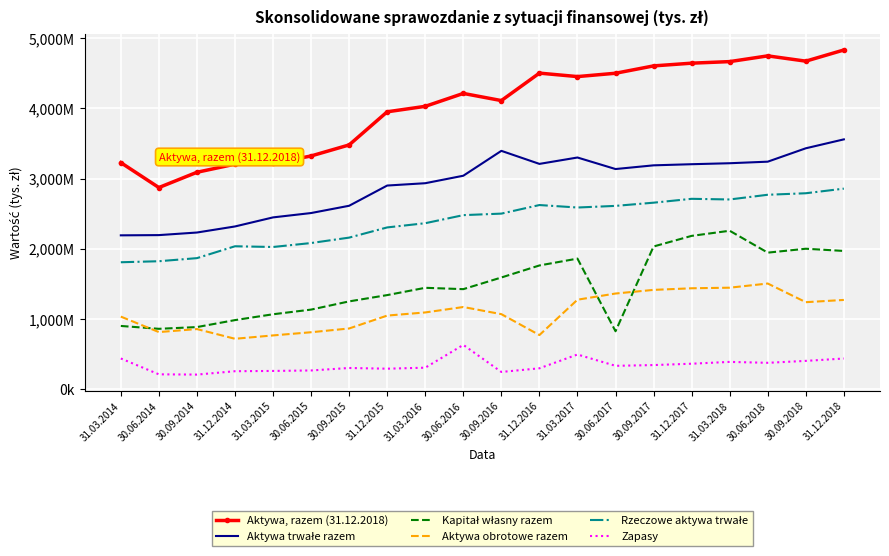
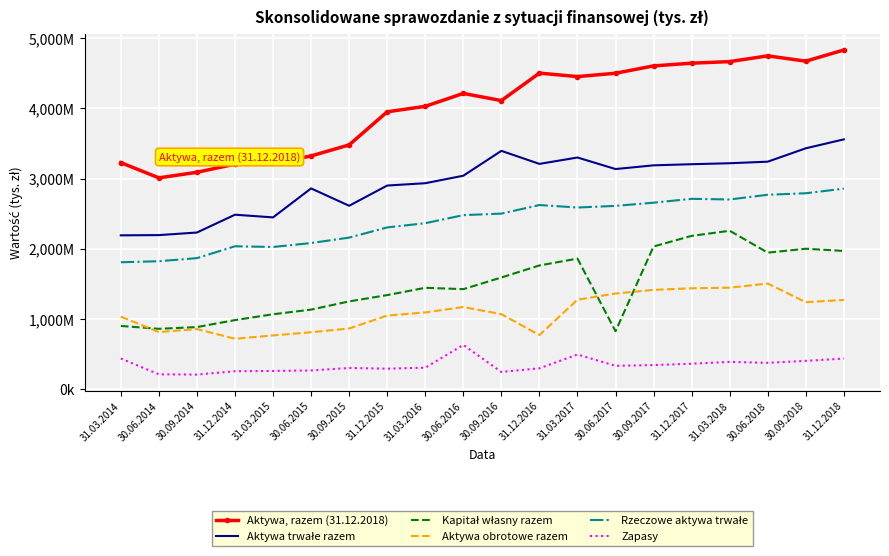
Aktywa, razem (31.12.2018), 30.06.2014: 2,900,000,000 -> 3,000,000,000
Aktywa trwałe razem, 31.12.2014: 2,300,000,000 -> 2,500,000,000
Aktywa trwałe razem, 30.06.2015: 2,500,000,000 -> 2,900,000,000
